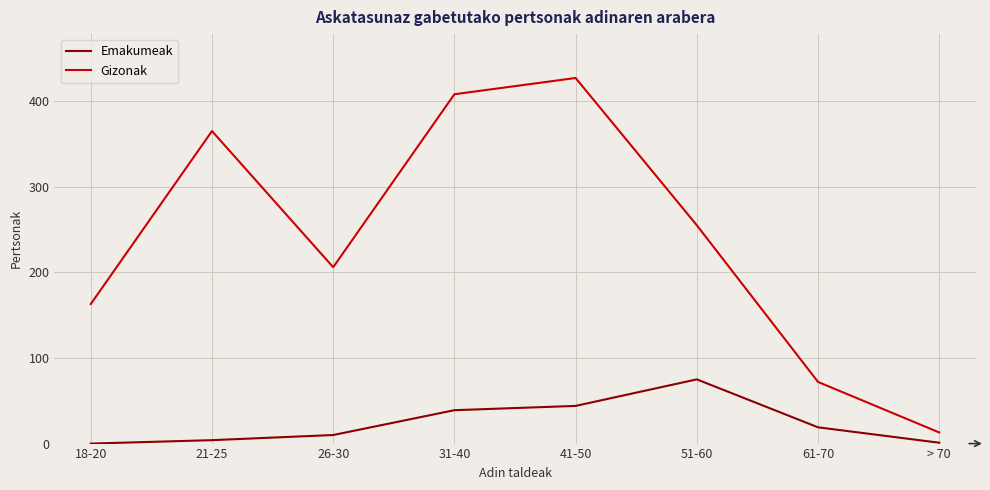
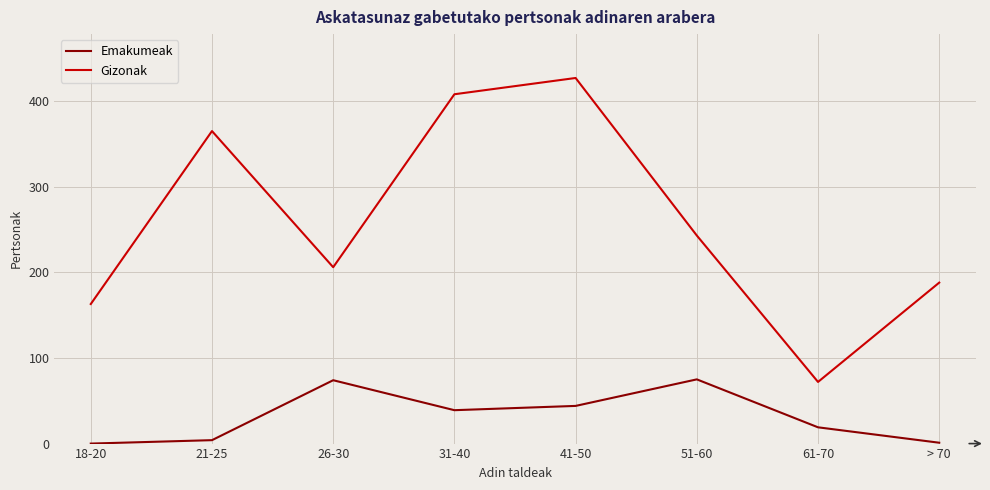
Emakumeak, 26-30: 10 -> 70
Gizonak, 51-60: 260 -> 240
Gizonak, > 70: 10 -> 190
